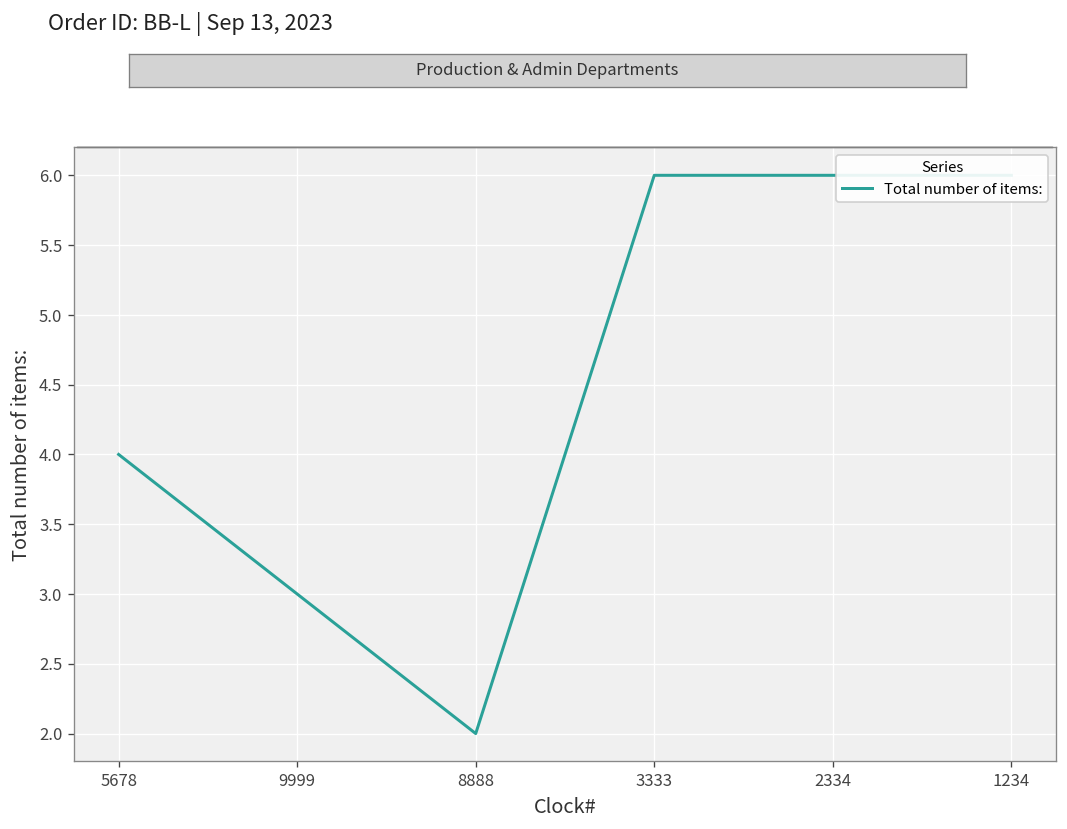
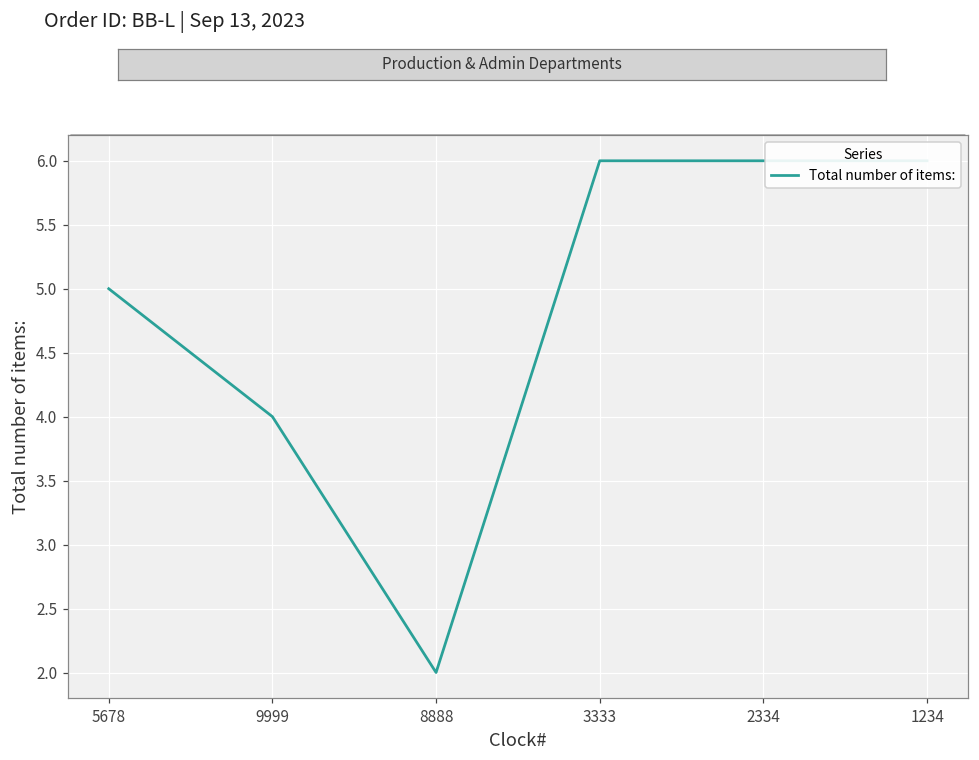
5678: 4 -> 5
9999: 3 -> 4
